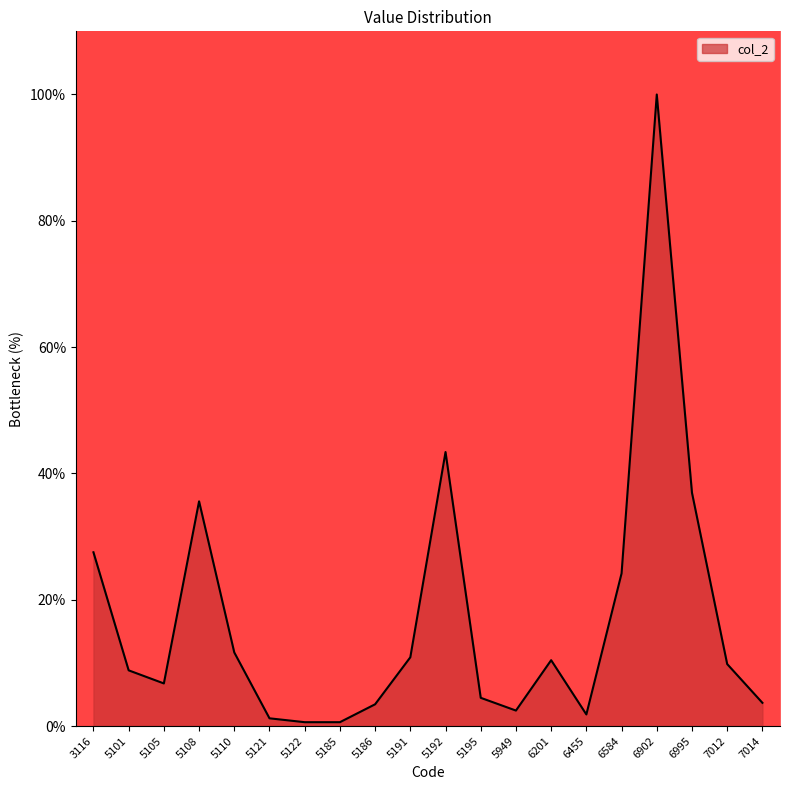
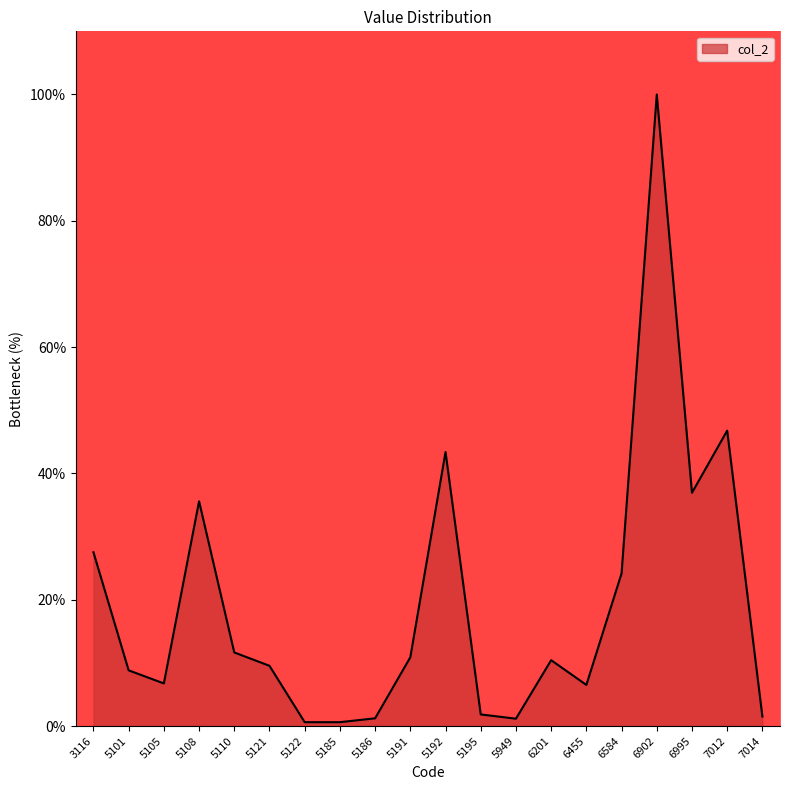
5121: 1% -> 10%
5186: 3% -> 1%
5195: 4% -> 2%
5949: 2% -> 1%
6455: 2% -> 7%
7012: 10% -> 47%
7014: 4% -> 2%
